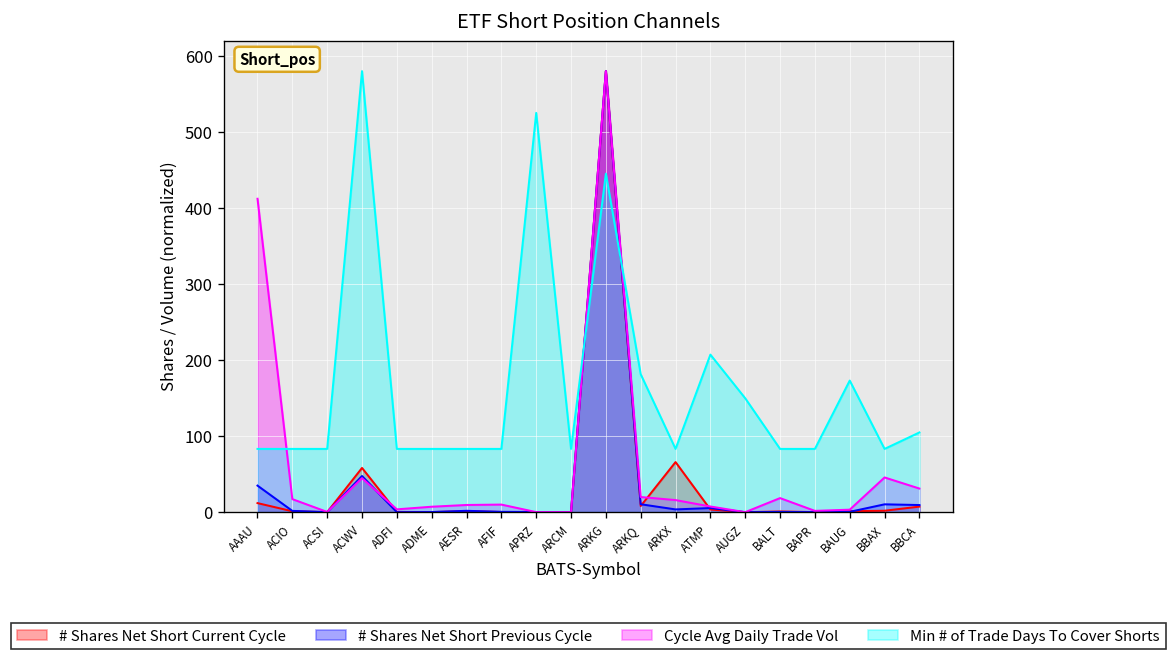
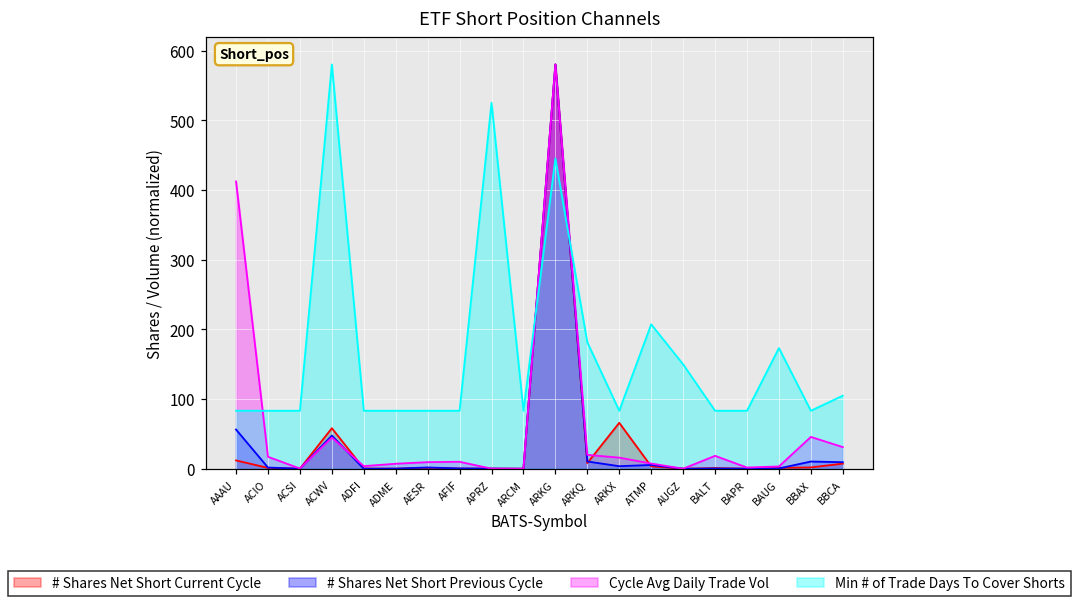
# Shares Net Short Previous Cycle, AAAU: 30 -> 60
